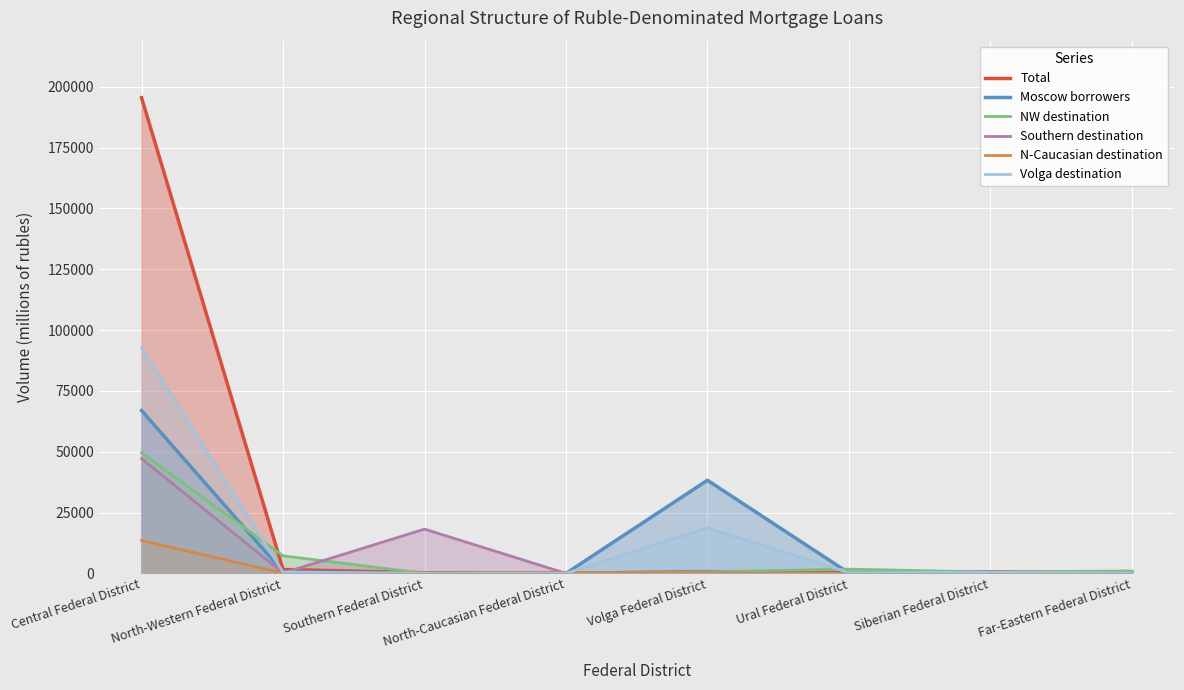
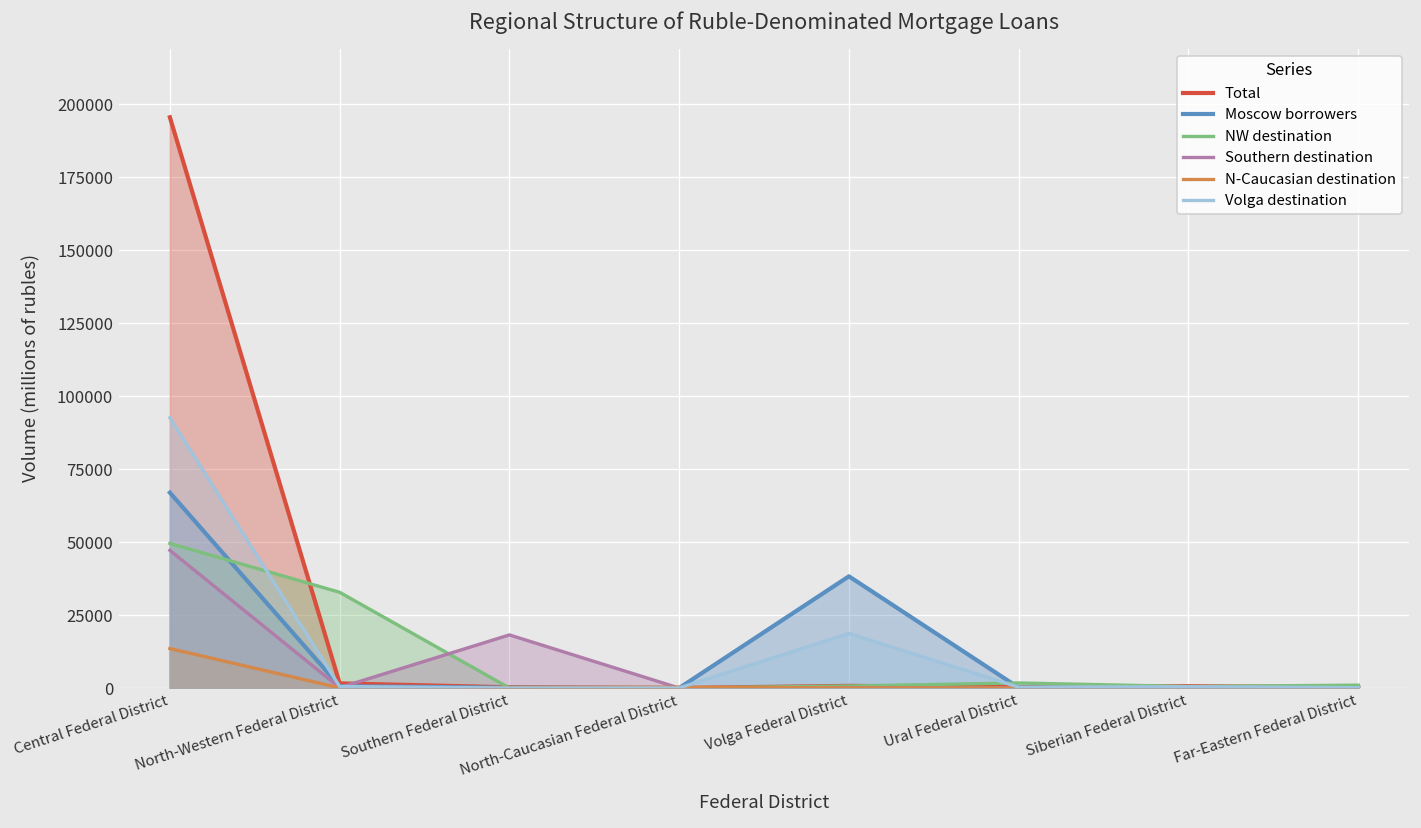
NW destination, North-Western Federal District: 7000 -> 33000
